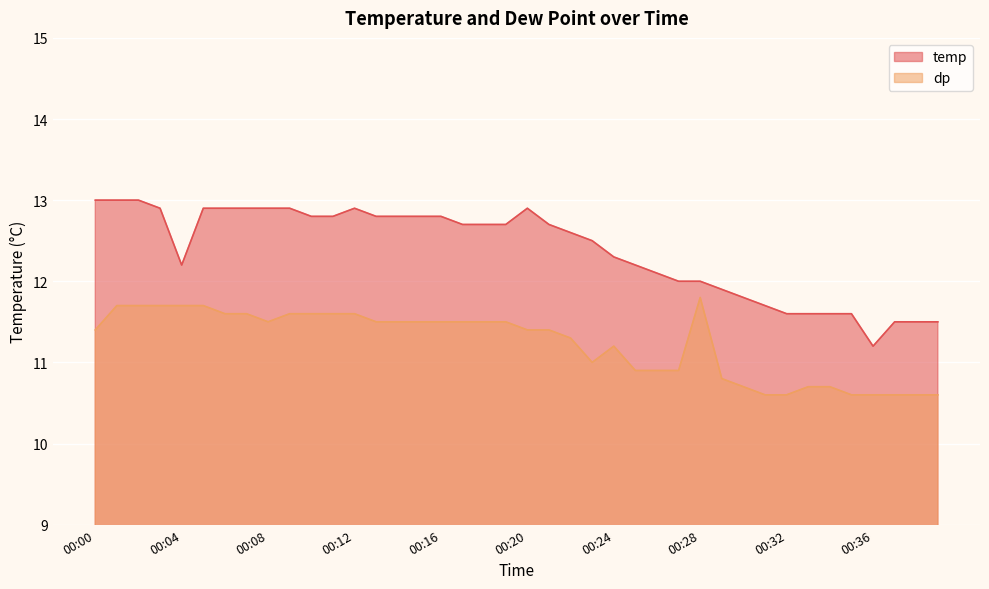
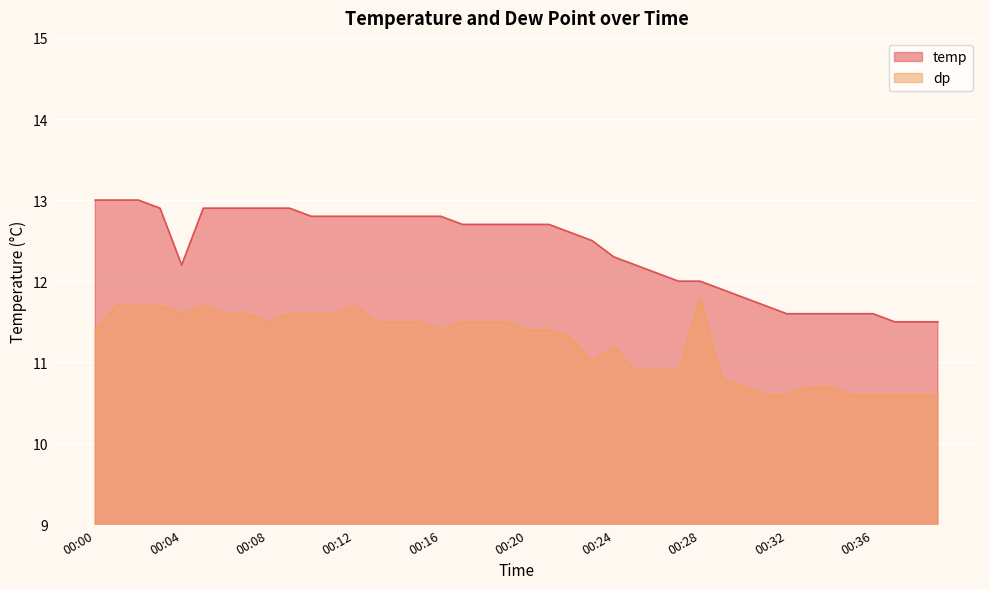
dp, 00:04: 11.7 -> 11.6
temp, 00:12: 12.9 -> 12.8
dp, 00:12: 11.6 -> 11.7
dp, 00:16: 11.5 -> 11.4
temp, 00:20: 12.9 -> 12.7
temp, 00:36: 11.2 -> 11.6
